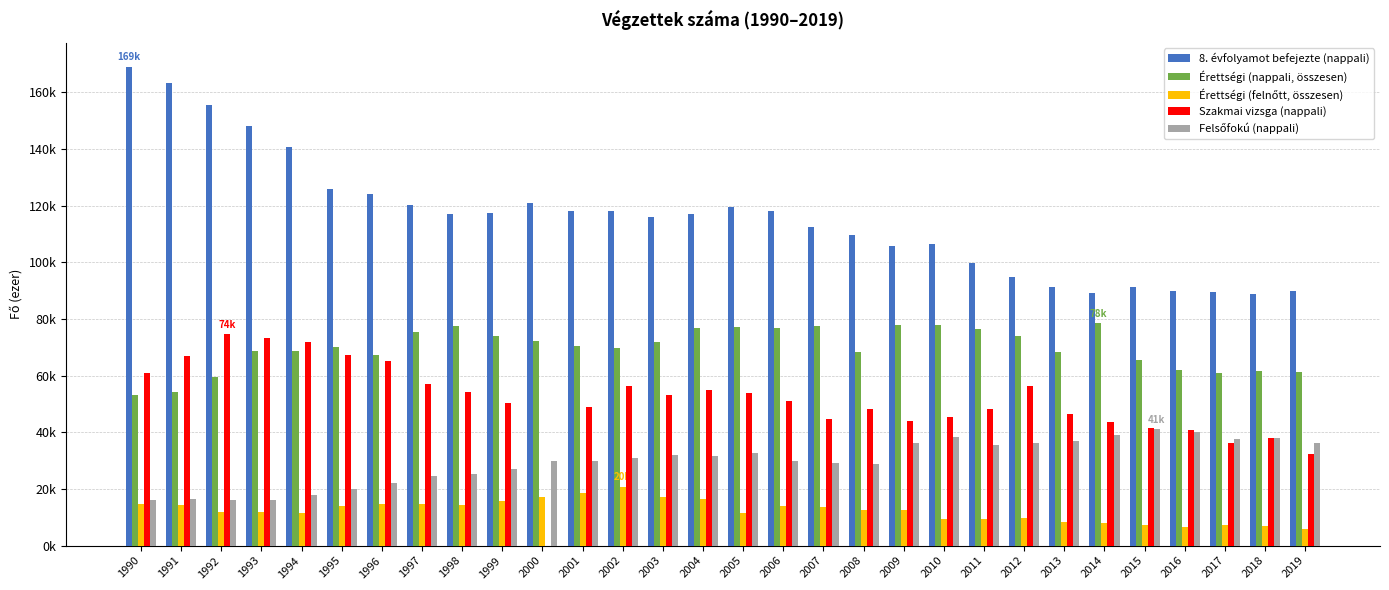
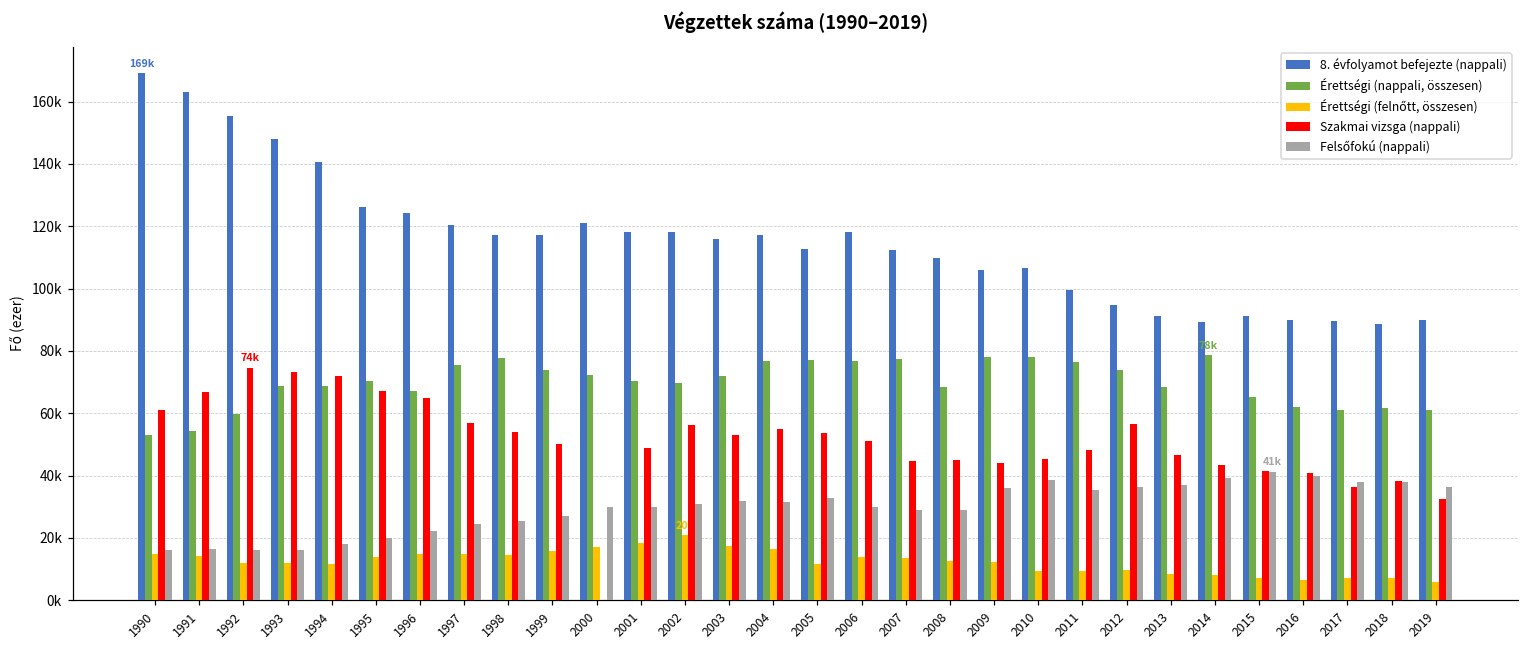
8. évfolyamot befejezte (nappali), 2005: 120000 -> 113000
Szakmai vizsga (nappali), 2008: 48000 -> 45000
